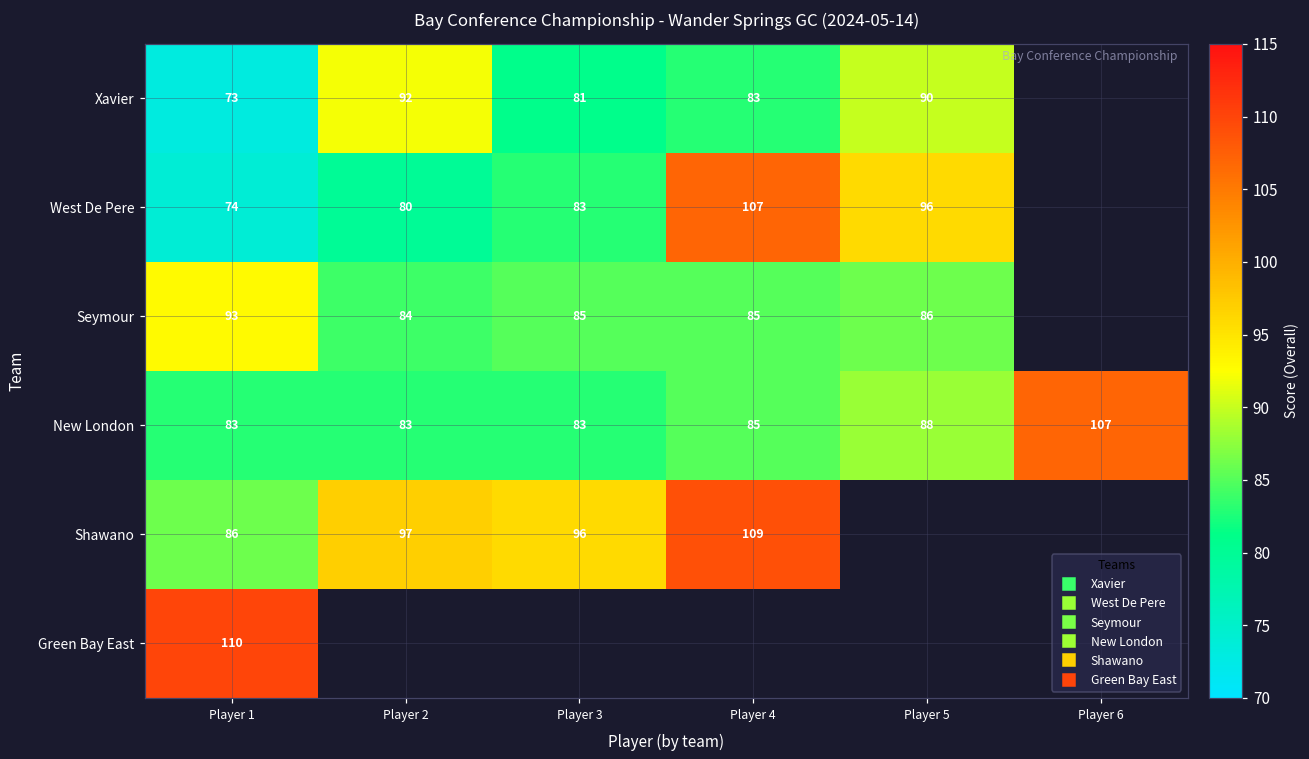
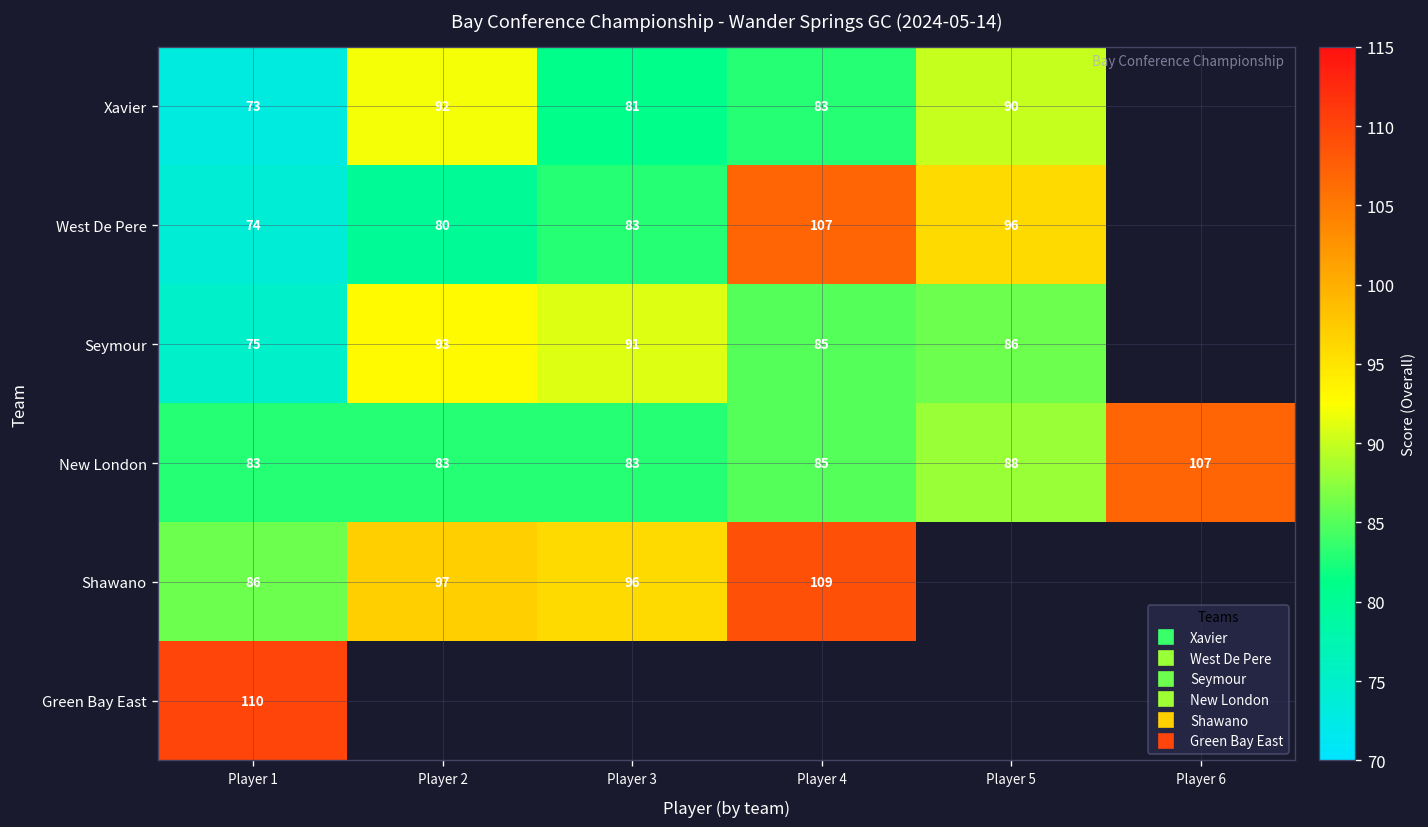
Seymour, Player 1: 93 -> 75
Seymour, Player 2: 84 -> 93
Seymour, Player 3: 85 -> 91
